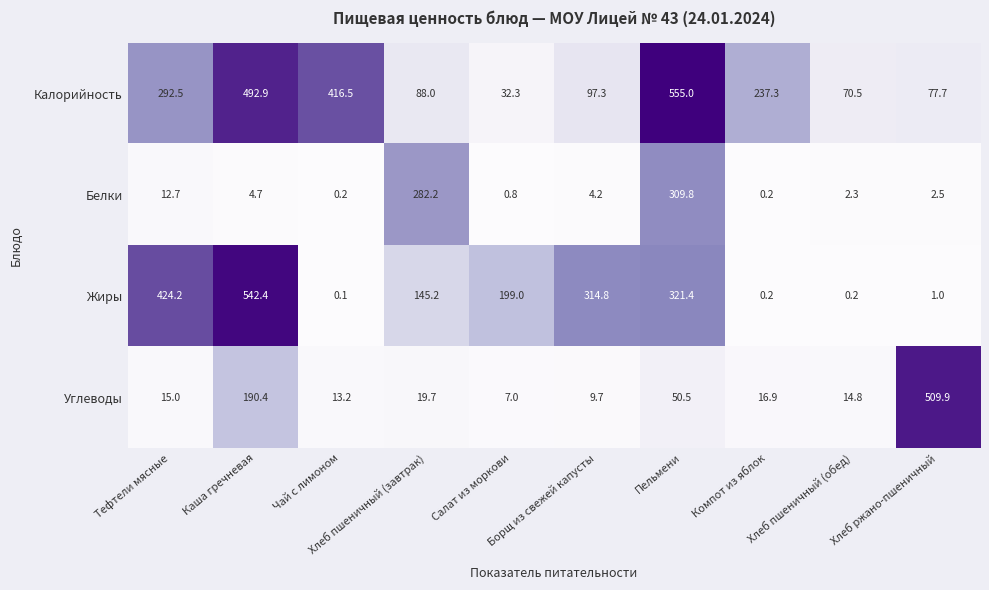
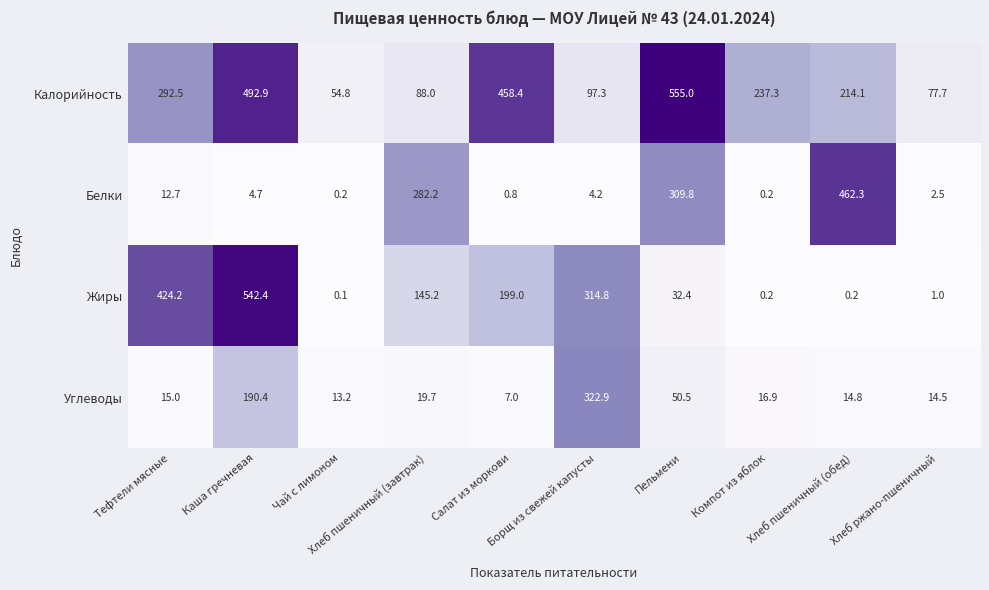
Калорийность, Чай с лимоном: 416.5 -> 54.8
Калорийность, Салат из моркови: 32.3 -> 458.4
Калорийность, Хлеб пшеничный (обед): 70.5 -> 214.1
Белки, Хлеб пшеничный (обед): 2.3 -> 462.3
Жиры, Пельмени: 321.4 -> 32.4
Углеводы, Борщ из свежей капусты: 9.7 -> 322.9
Углеводы, Хлеб ржано-пшеничный: 509.9 -> 14.5
